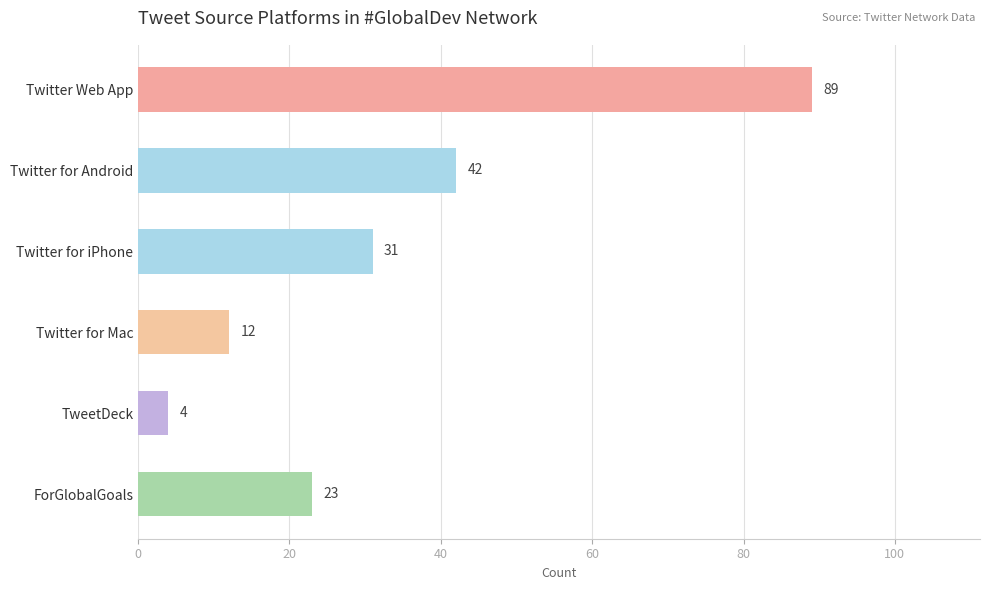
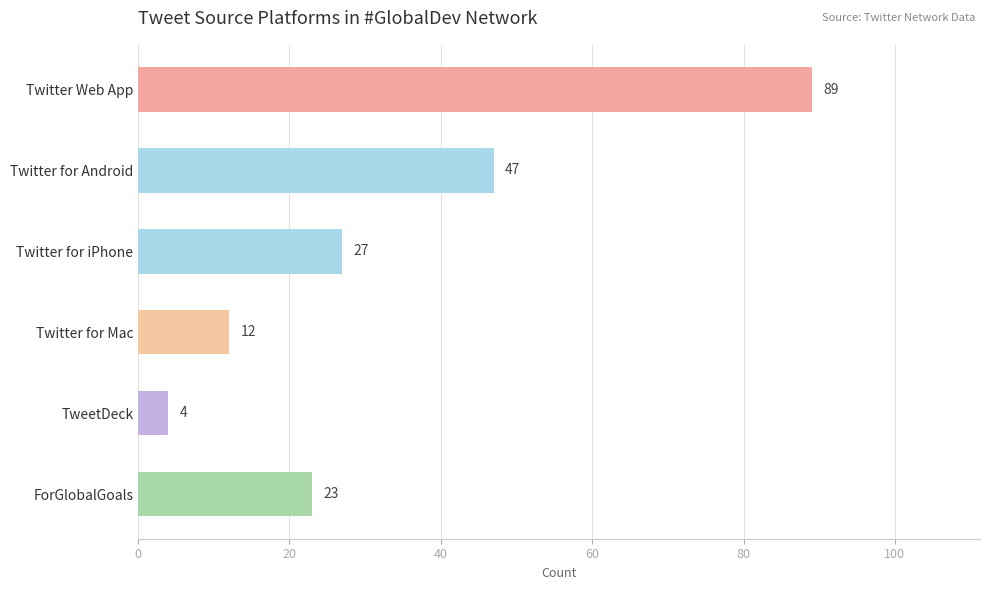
Twitter for Android: 42 -> 47
Twitter for iPhone: 31 -> 27
